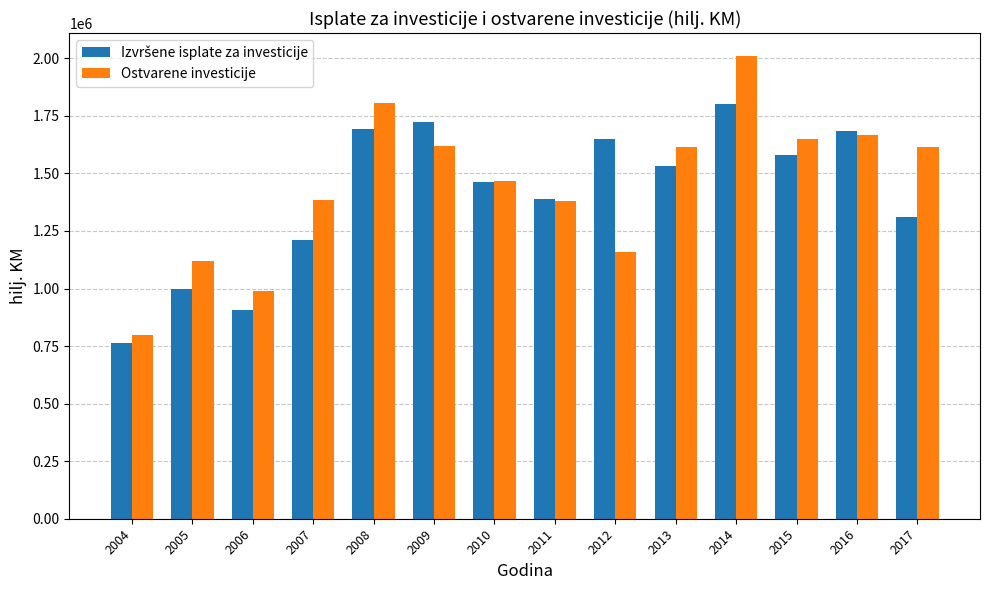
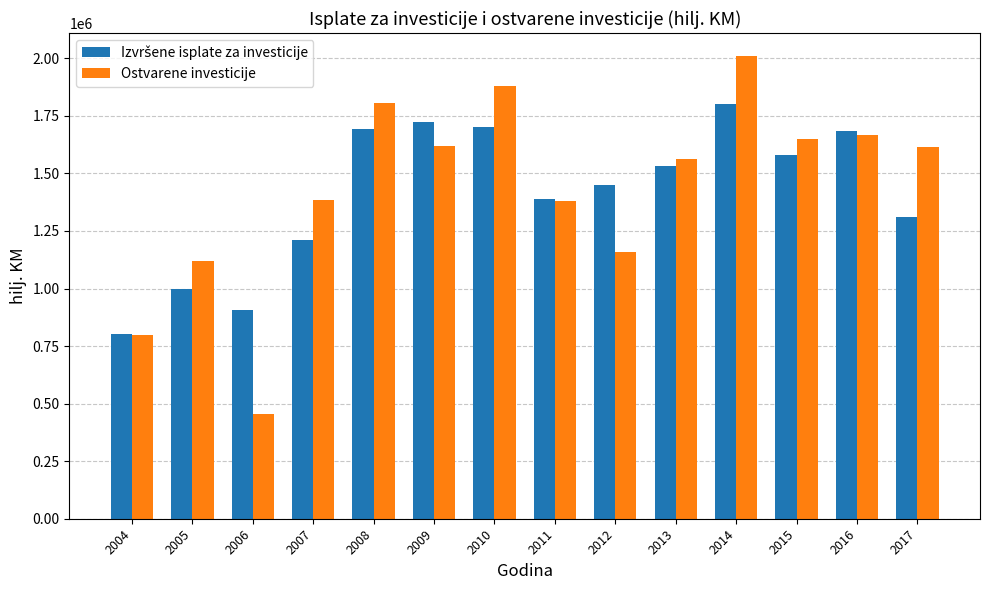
Izvršene isplate za investicije, 2004: 760000 -> 800000
Ostvarene investicije, 2006: 990000 -> 460000
Izvršene isplate za investicije, 2010: 1460000 -> 1700000
Ostvarene investicije, 2010: 1470000 -> 1880000
Izvršene isplate za investicije, 2012: 1650000 -> 1450000
Ostvarene investicije, 2013: 1620000 -> 1560000
